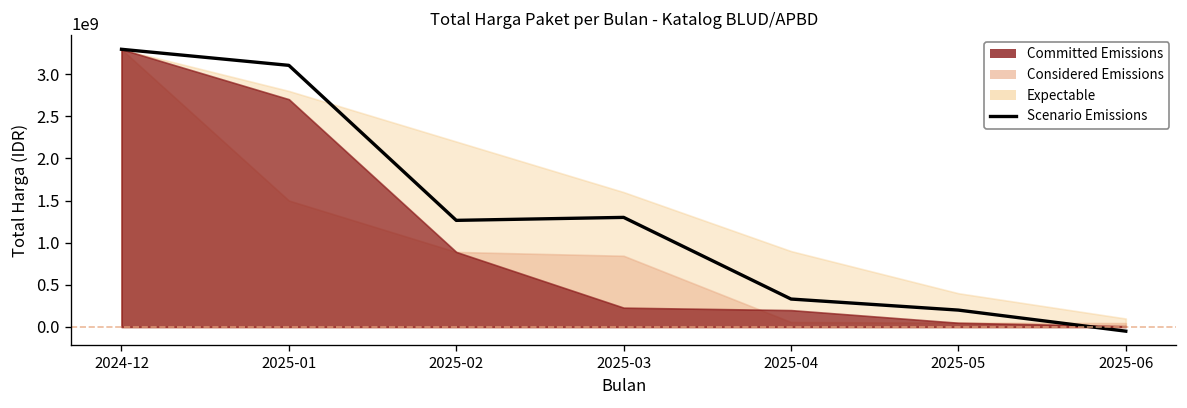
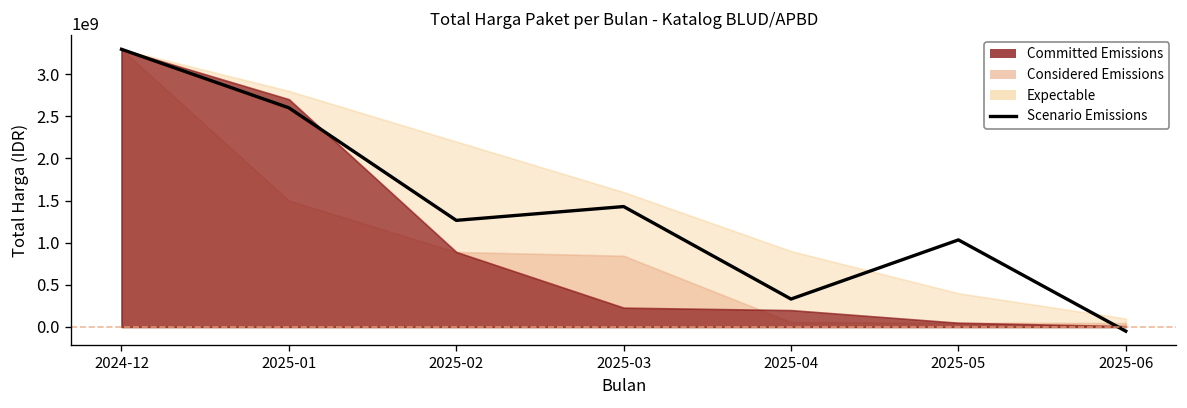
Scenario Emissions, 2025-01: 3100000000 -> 2600000000
Scenario Emissions, 2025-03: 1300000000 -> 1400000000
Scenario Emissions, 2025-05: 200000000 -> 1000000000
